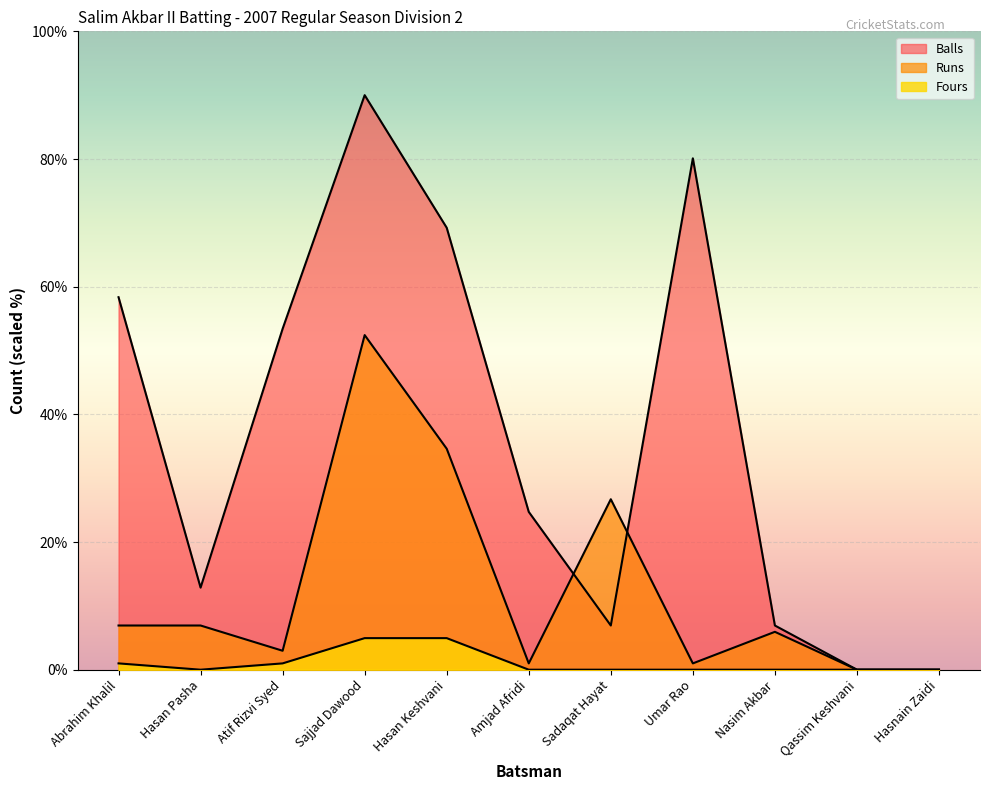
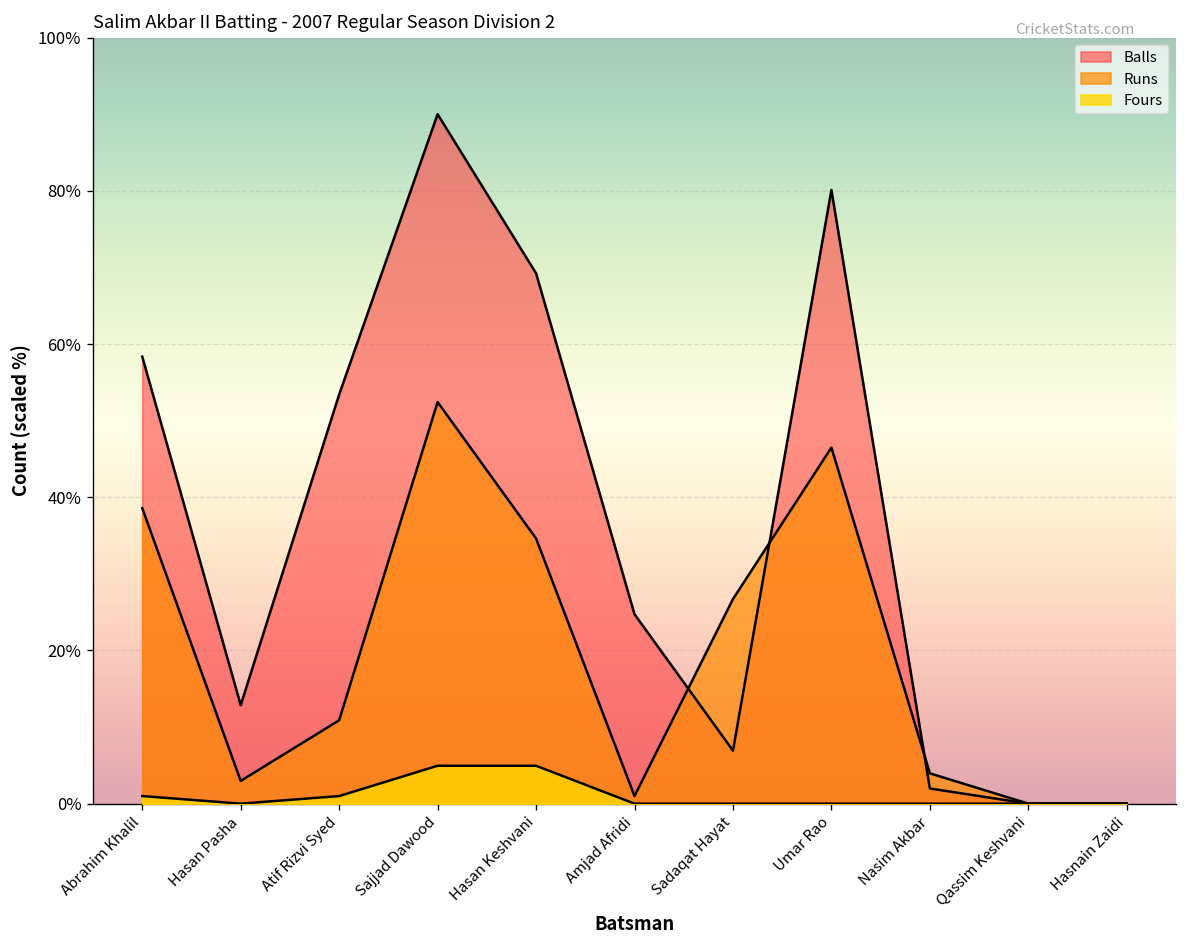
Runs, Abrahim Khalil: 7% -> 39%
Runs, Hasan Pasha: 7% -> 3%
Runs, Atif Rizvi Syed: 3% -> 11%
Runs, Umar Rao: 1% -> 46%
Balls, Nasim Akbar: 7% -> 2%
Runs, Nasim Akbar: 6% -> 4%
